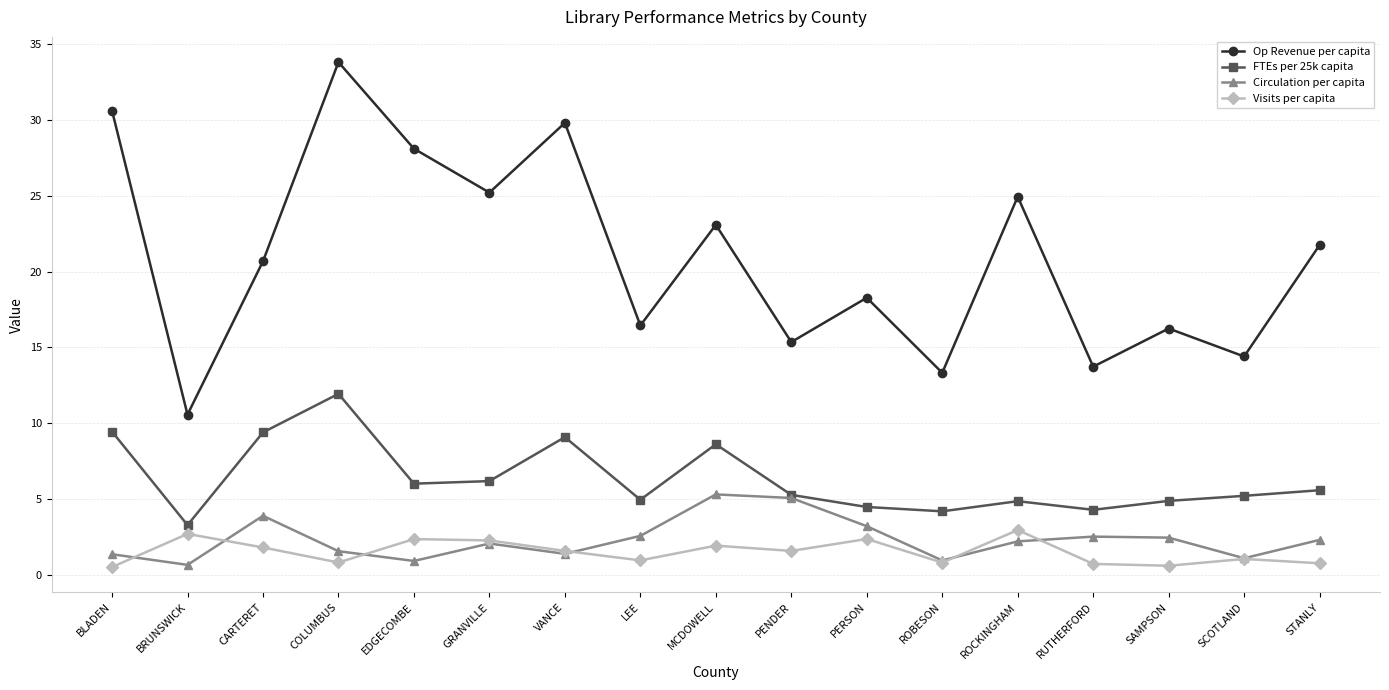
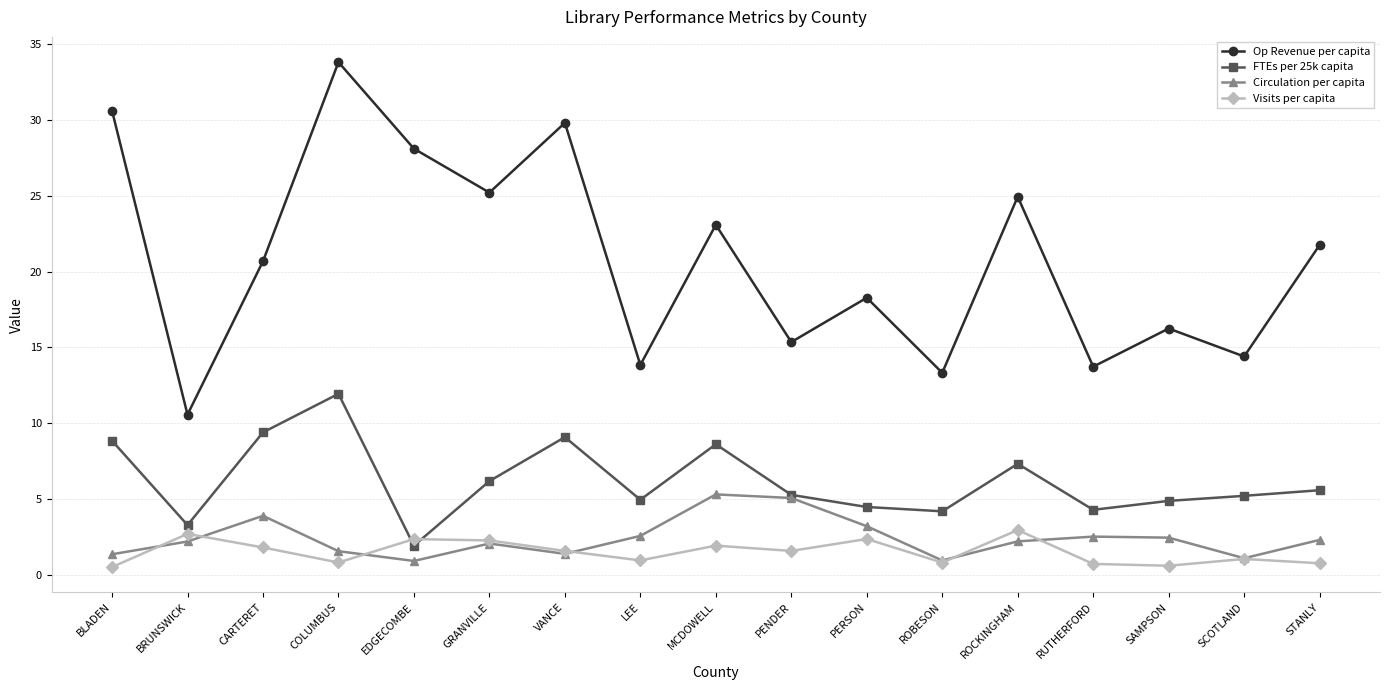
FTEs per 25k capita, BLADEN: 9.4 -> 8.8
Circulation per capita, BRUNSWICK: 0.7 -> 2.2
FTEs per 25k capita, EDGECOMBE: 6.0 -> 1.9
Op Revenue per capita, LEE: 16.4 -> 13.8
FTEs per 25k capita, ROCKINGHAM: 4.9 -> 7.3
